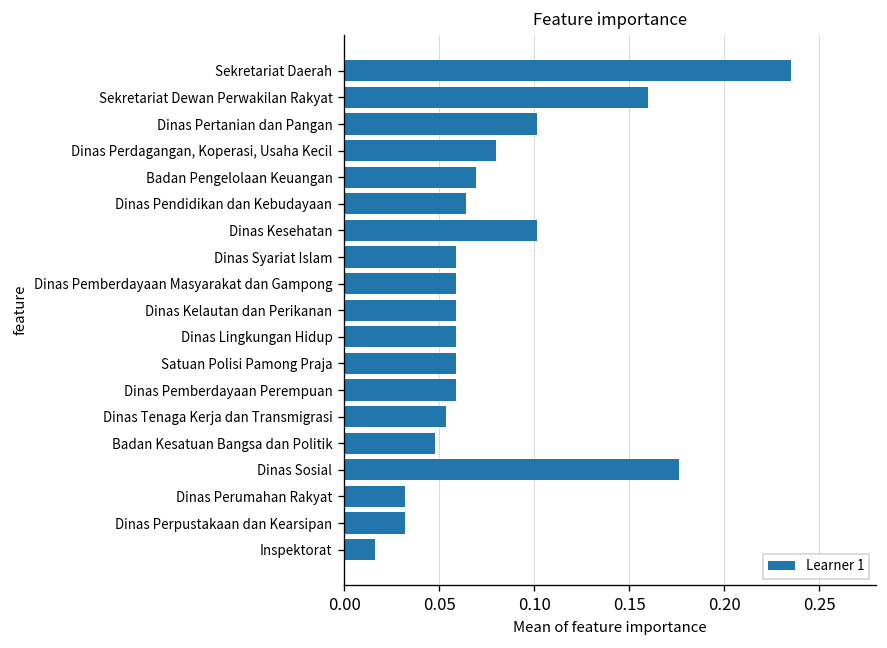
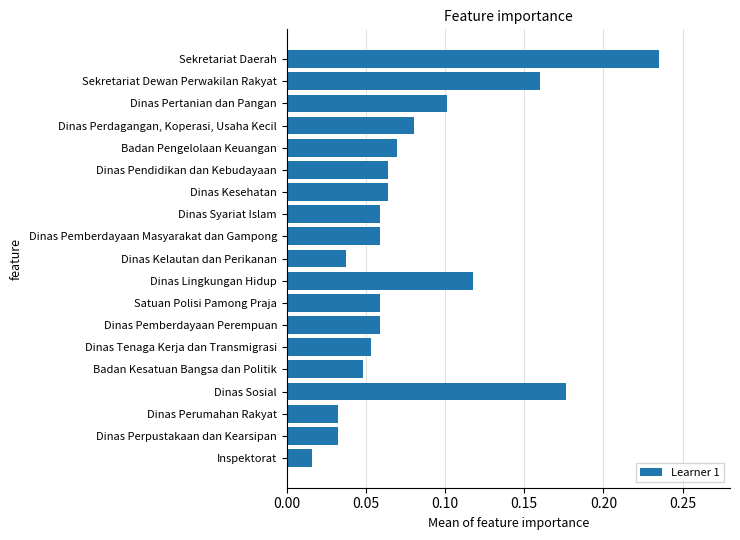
Dinas Kesehatan: 0.101 -> 0.064
Dinas Kelautan dan Perikanan: 0.059 -> 0.037
Dinas Lingkungan Hidup: 0.059 -> 0.118
